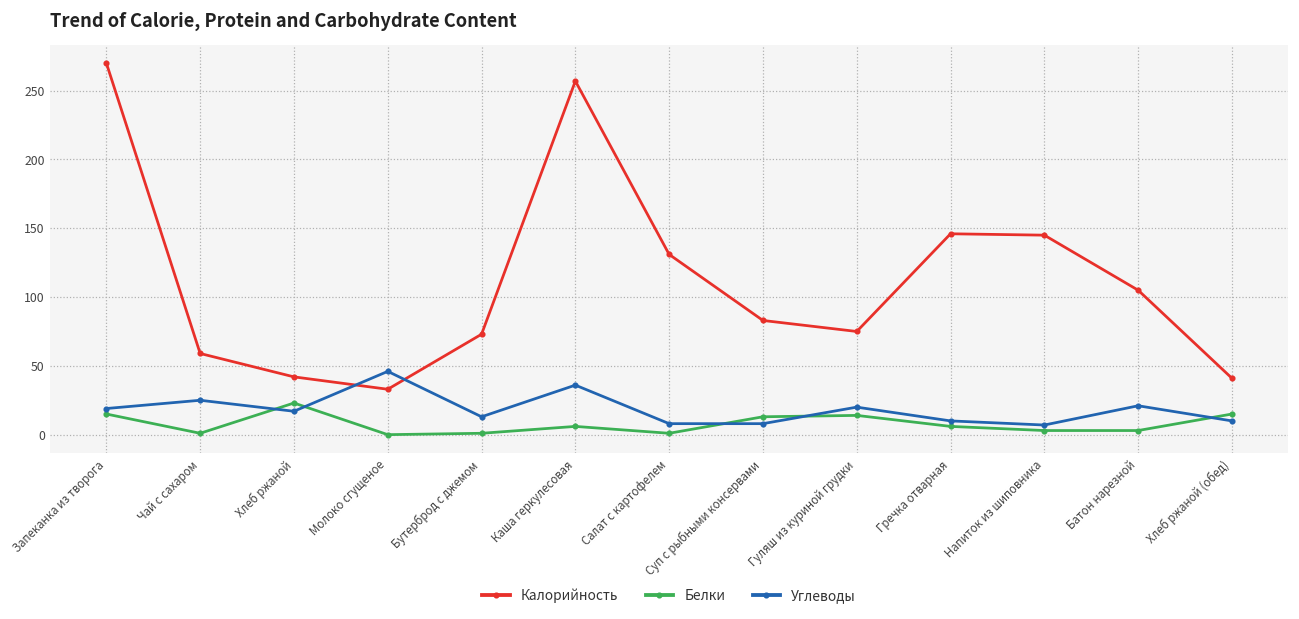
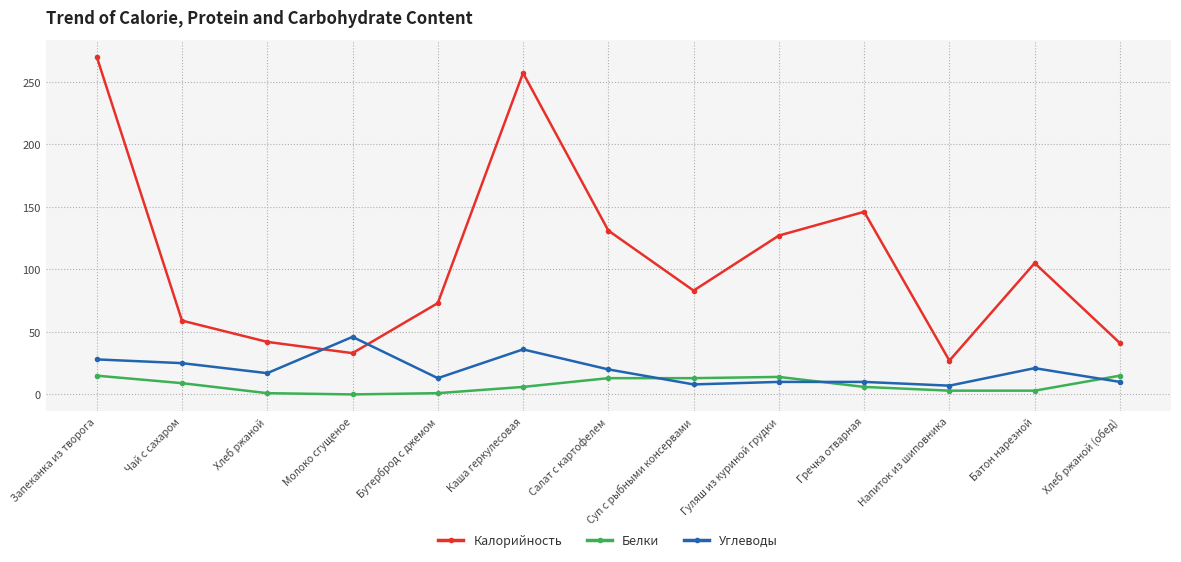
Углеводы, Запеканка из творога: 19 -> 28
Белки, Чай с сахаром: 1 -> 9
Белки, Хлеб ржаной: 23 -> 1
Белки, Салат с картофелем: 1 -> 13
Углеводы, Салат с картофелем: 8 -> 20
Калорийность, Гуляш из куриной грудки: 75 -> 127
Углеводы, Гуляш из куриной грудки: 20 -> 10
Калорийность, Напиток из шиповника: 145 -> 27
